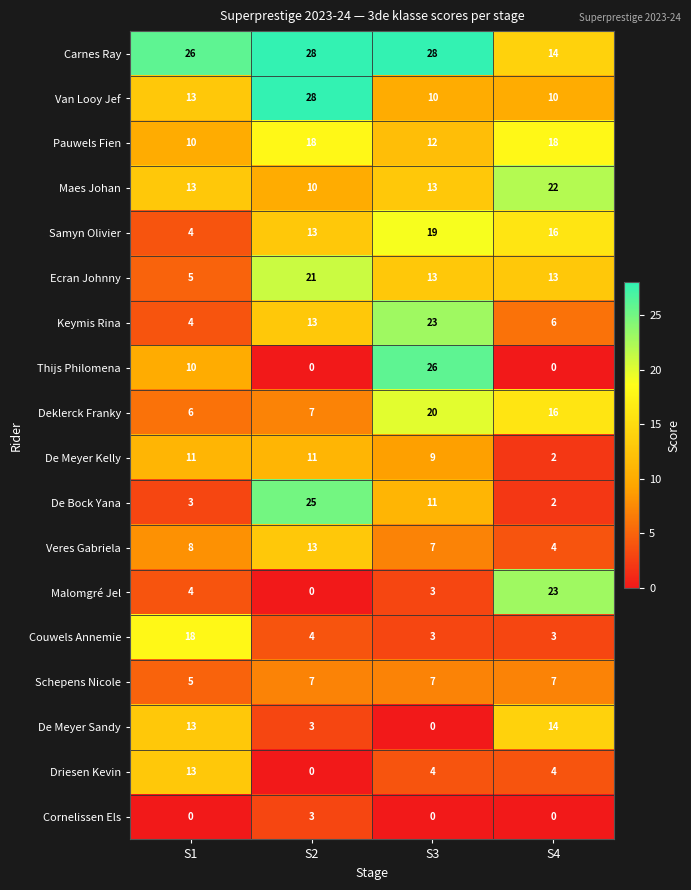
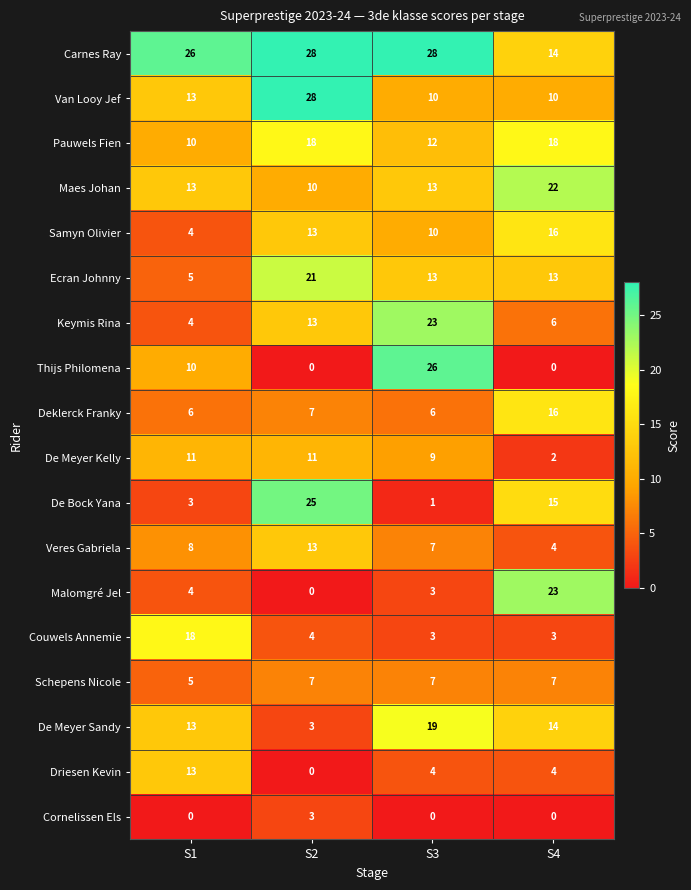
Samyn Olivier, S3: 19 -> 10
Deklerck Franky, S3: 20 -> 6
De Bock Yana, S3: 11 -> 1
De Bock Yana, S4: 2 -> 15
De Meyer Sandy, S3: 0 -> 19
